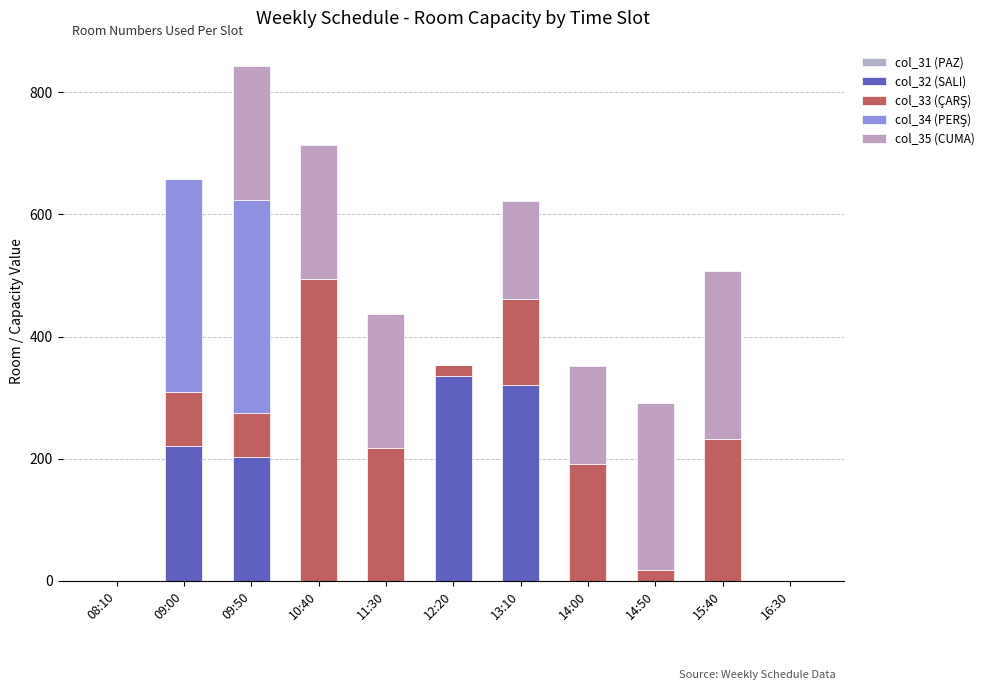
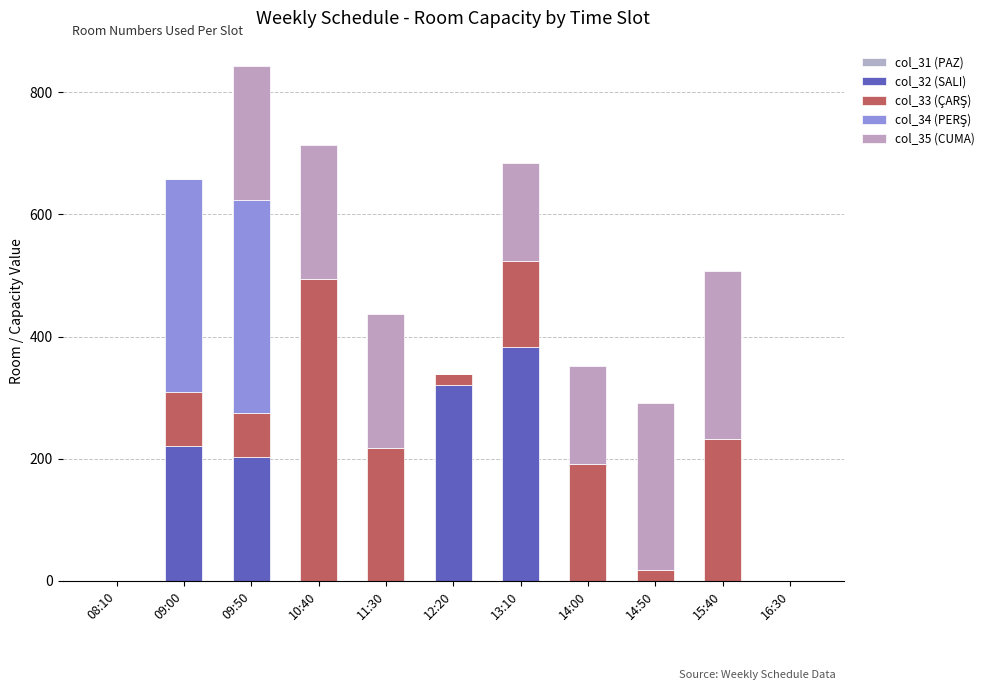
col_32 (SALI), 12:20: 340 -> 320
col_32 (SALI), 13:10: 320 -> 380
